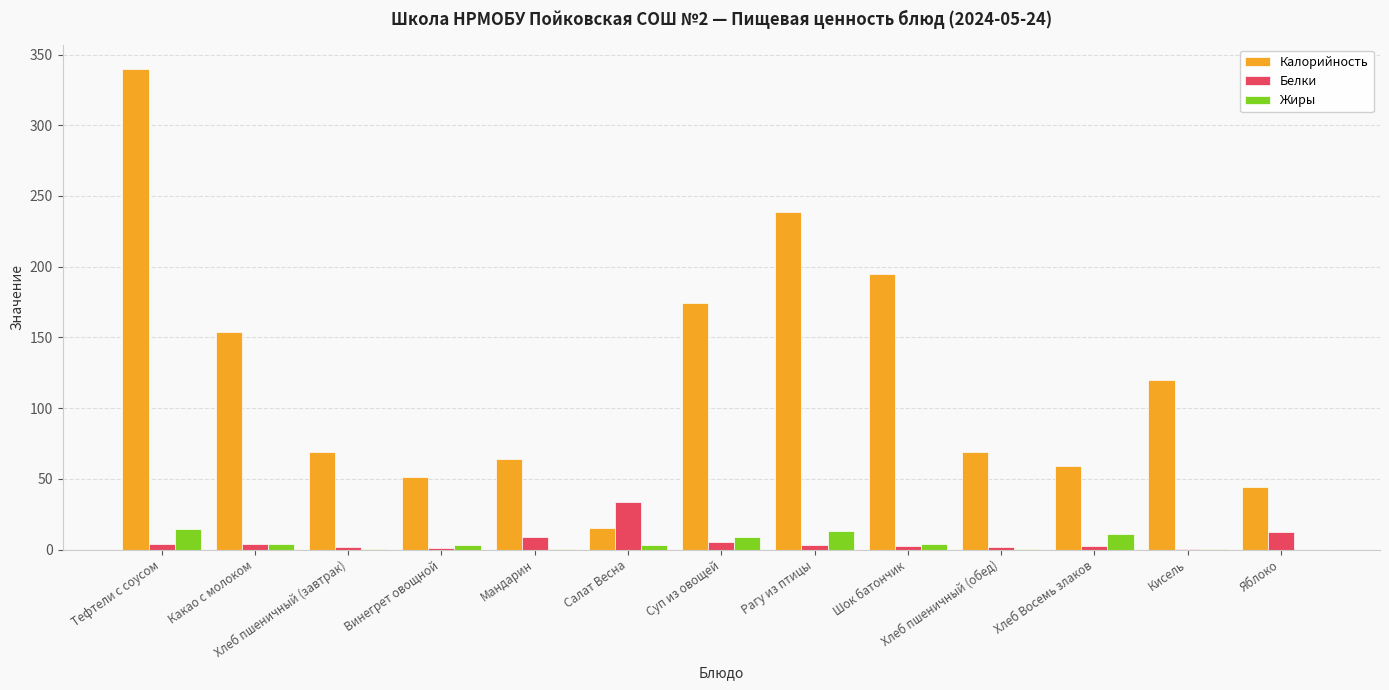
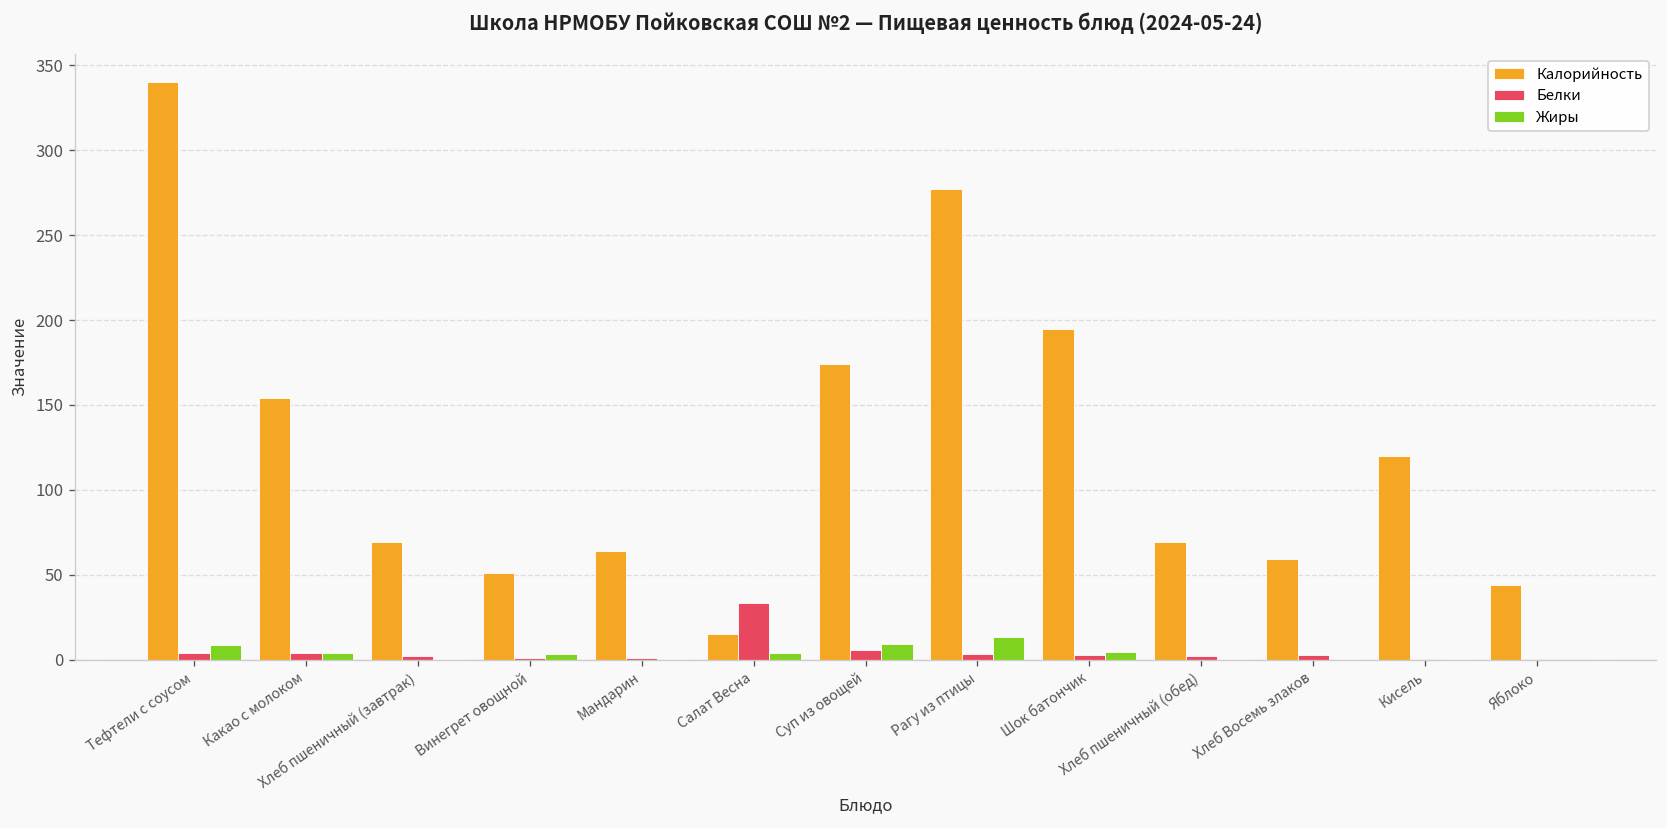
Жиры, Тефтели с соусом: 15 -> 9
Белки, Мандарин: 9 -> 1
Калорийность, Рагу из птицы: 239 -> 277
Жиры, Хлеб Восемь злаков: 11 -> 0
Белки, Яблоко: 13 -> 0
